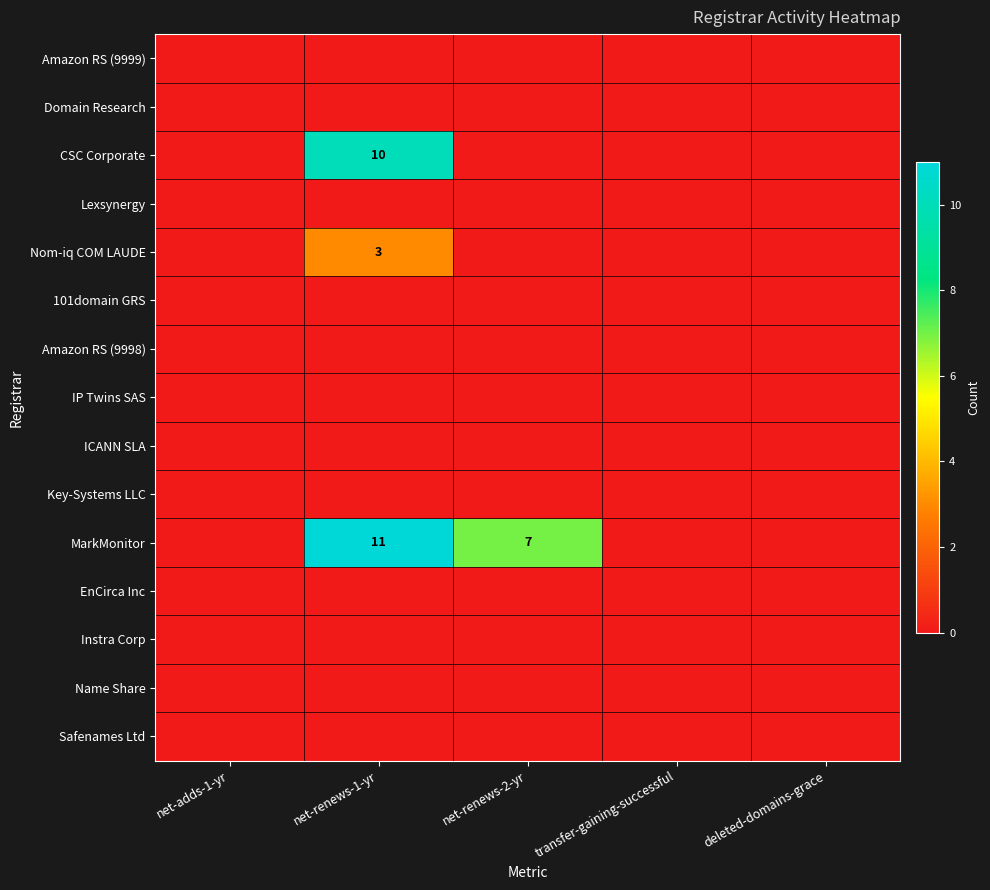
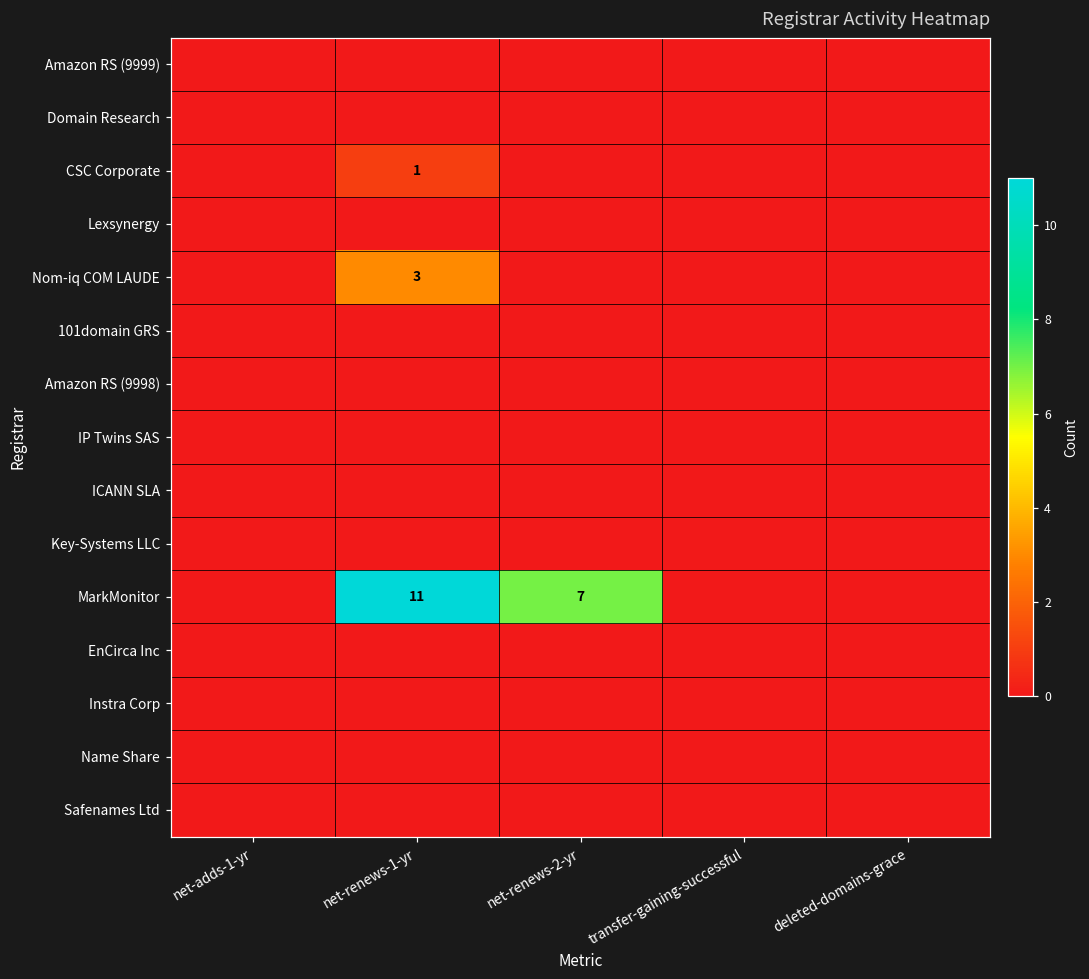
CSC Corporate, net-renews-1-yr: 10 -> 1
